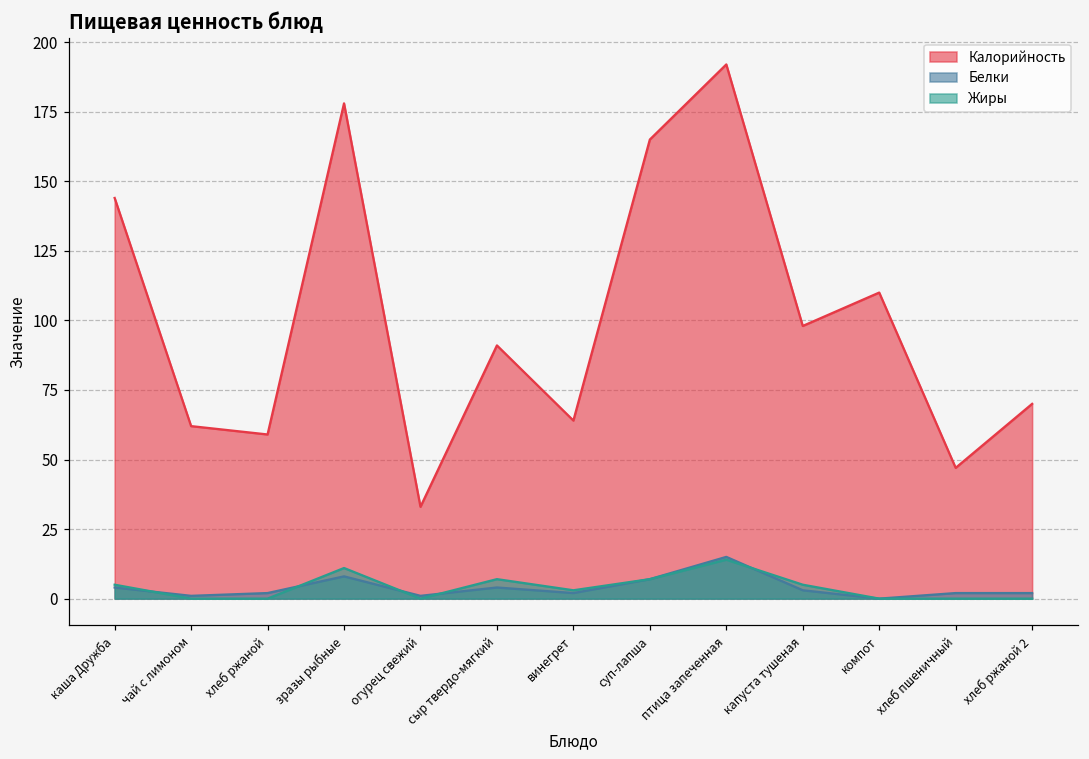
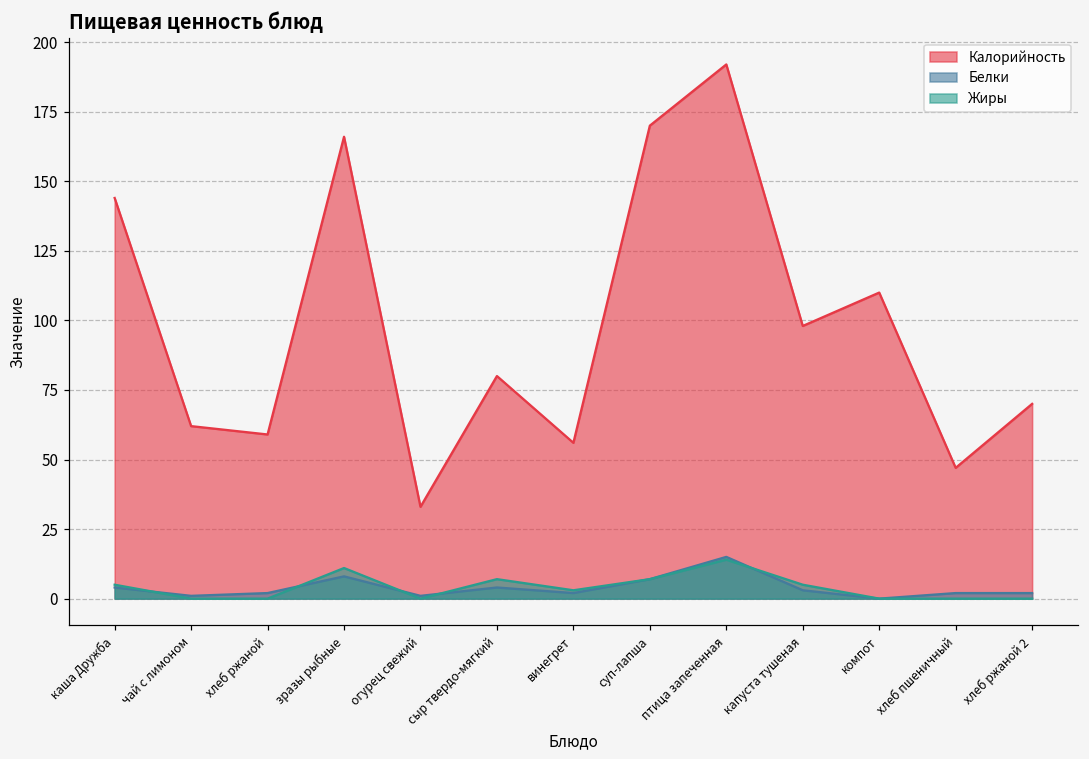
Калорийность, зразы рыбные: 178 -> 166
Калорийность, сыр твердо-мягкий: 91 -> 80
Калорийность, винегрет: 64 -> 56
Калорийность, суп-лапша: 165 -> 170
